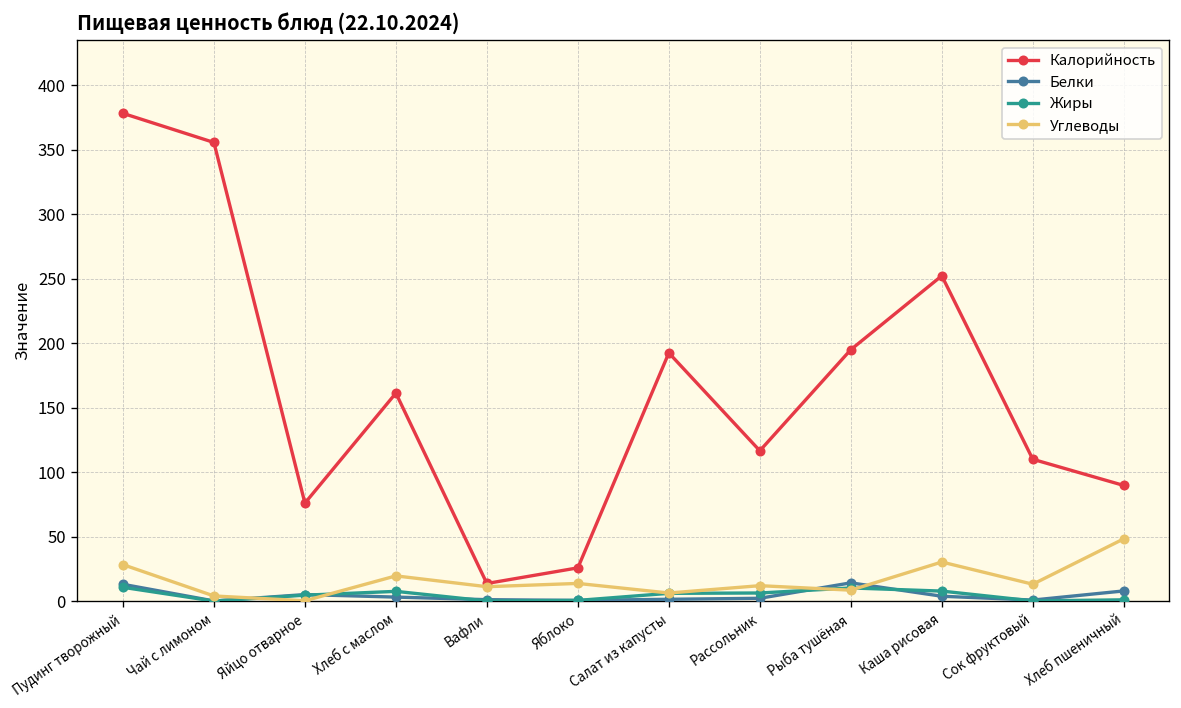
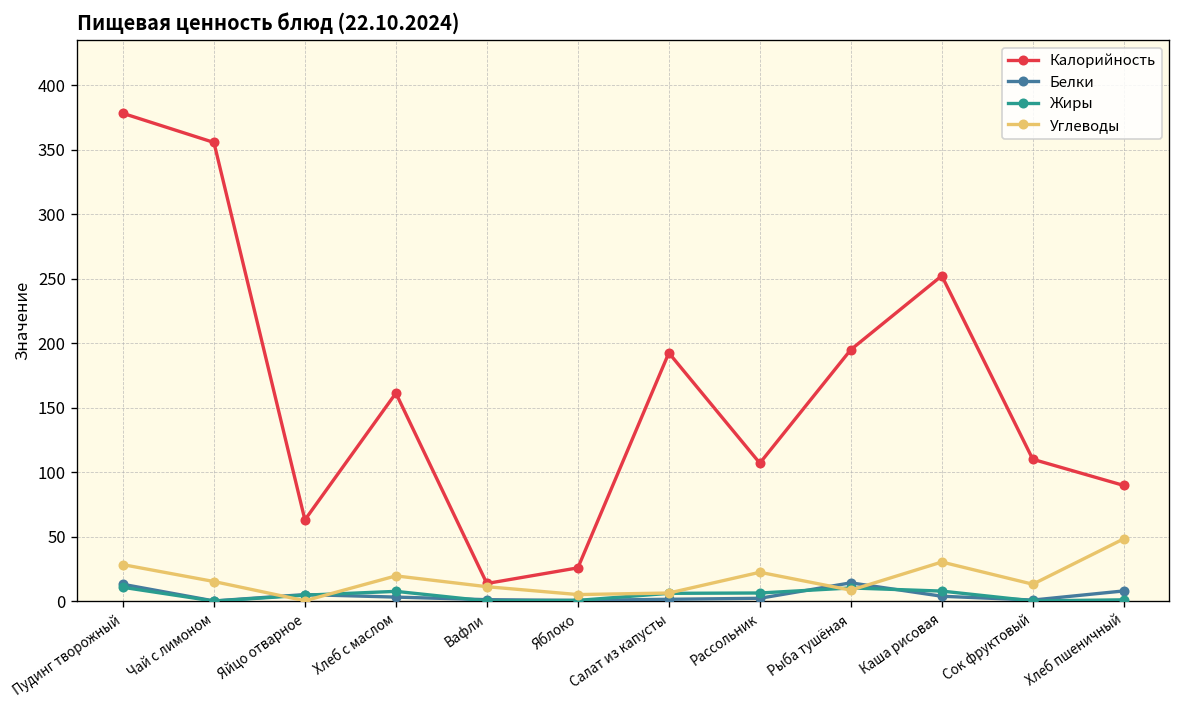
Углеводы, Чай с лимоном: 4 -> 15
Калорийность, Яйцо отварное: 76 -> 63
Углеводы, Яблоко: 14 -> 5
Калорийность, Рассольник: 117 -> 107
Углеводы, Рассольник: 12 -> 22
